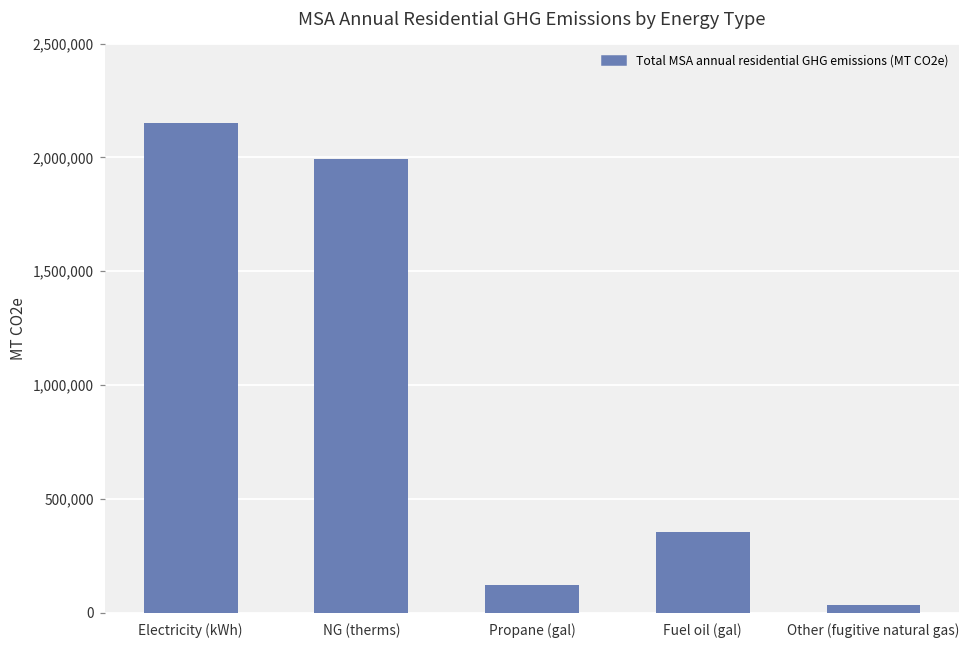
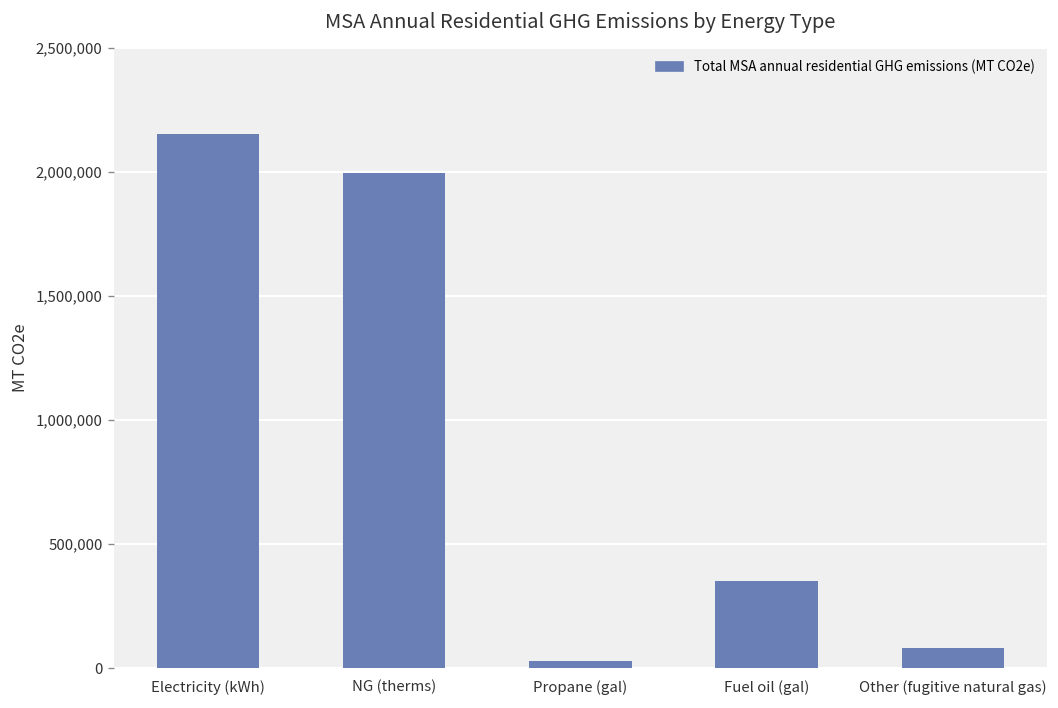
Propane (gal): 120,000 -> 30,000
Other (fugitive natural gas): 30,000 -> 80,000
